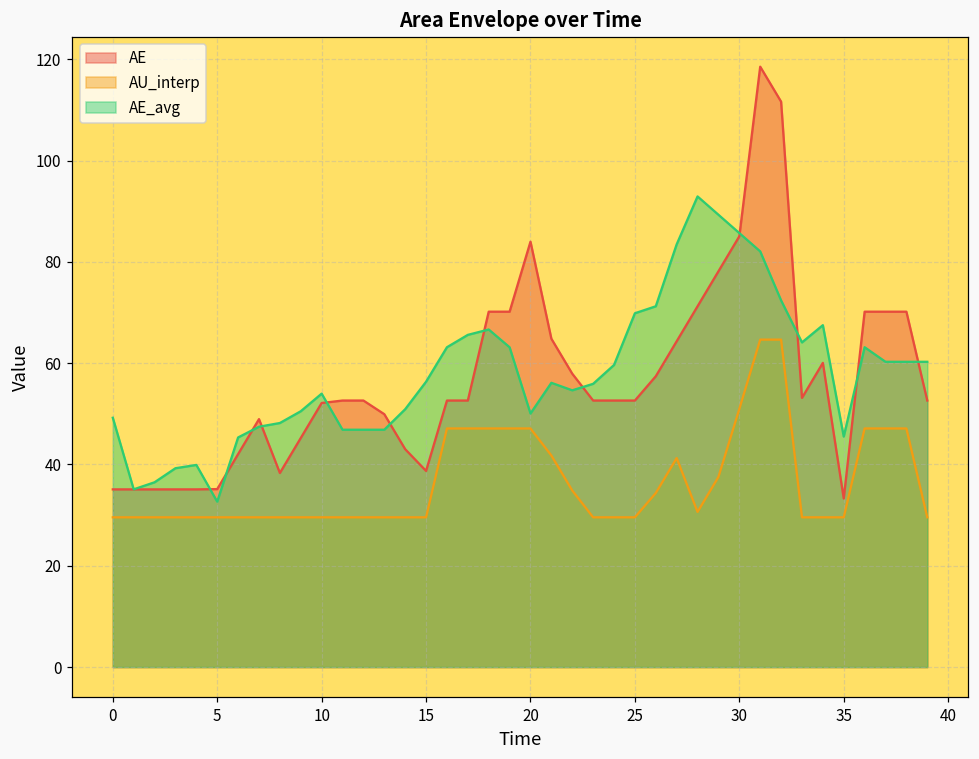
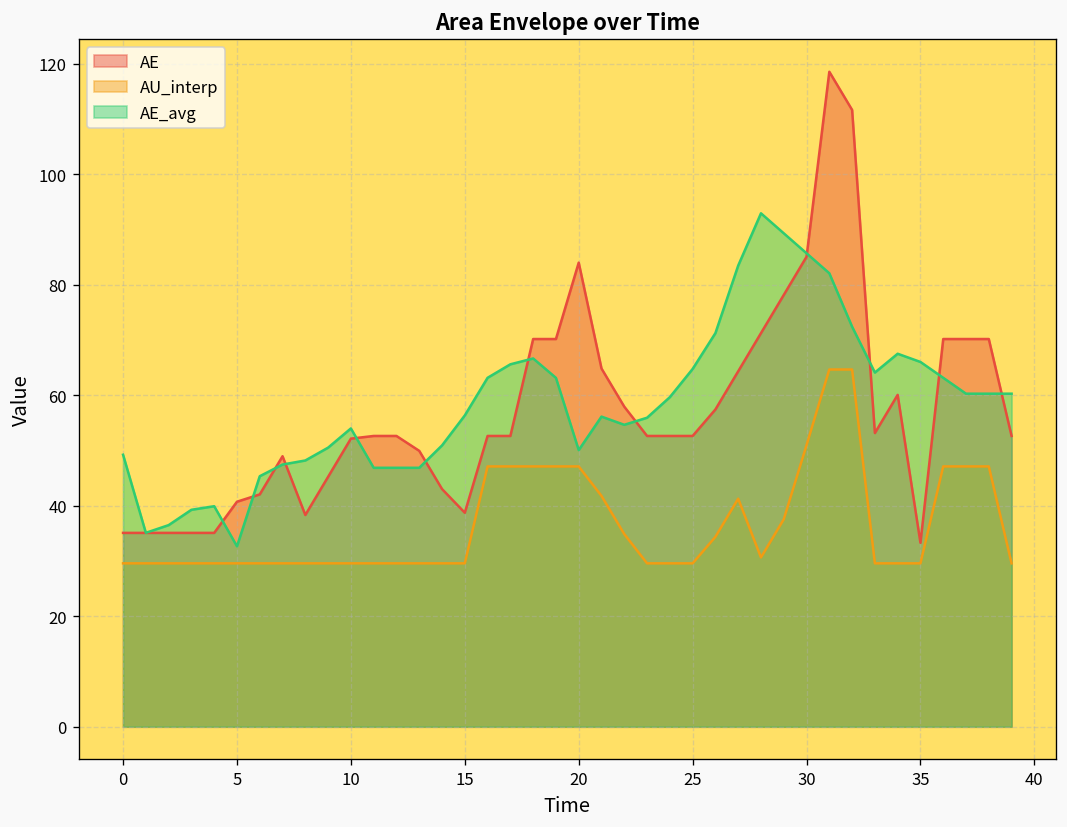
AE, 5: 35 -> 41
AE_avg, 25: 70 -> 65
AE_avg, 35: 46 -> 66
